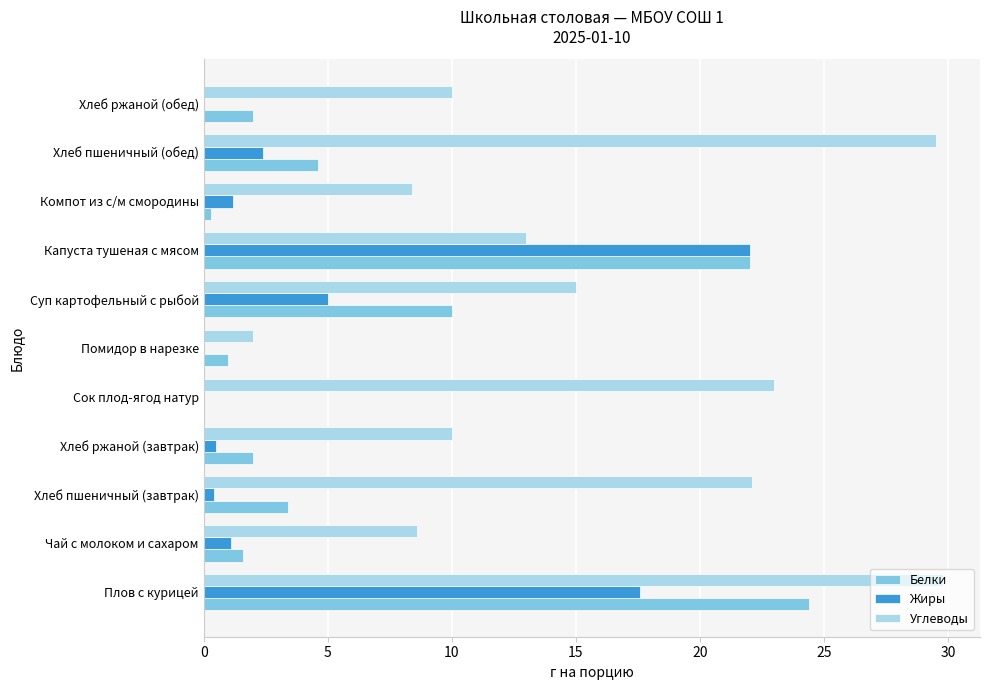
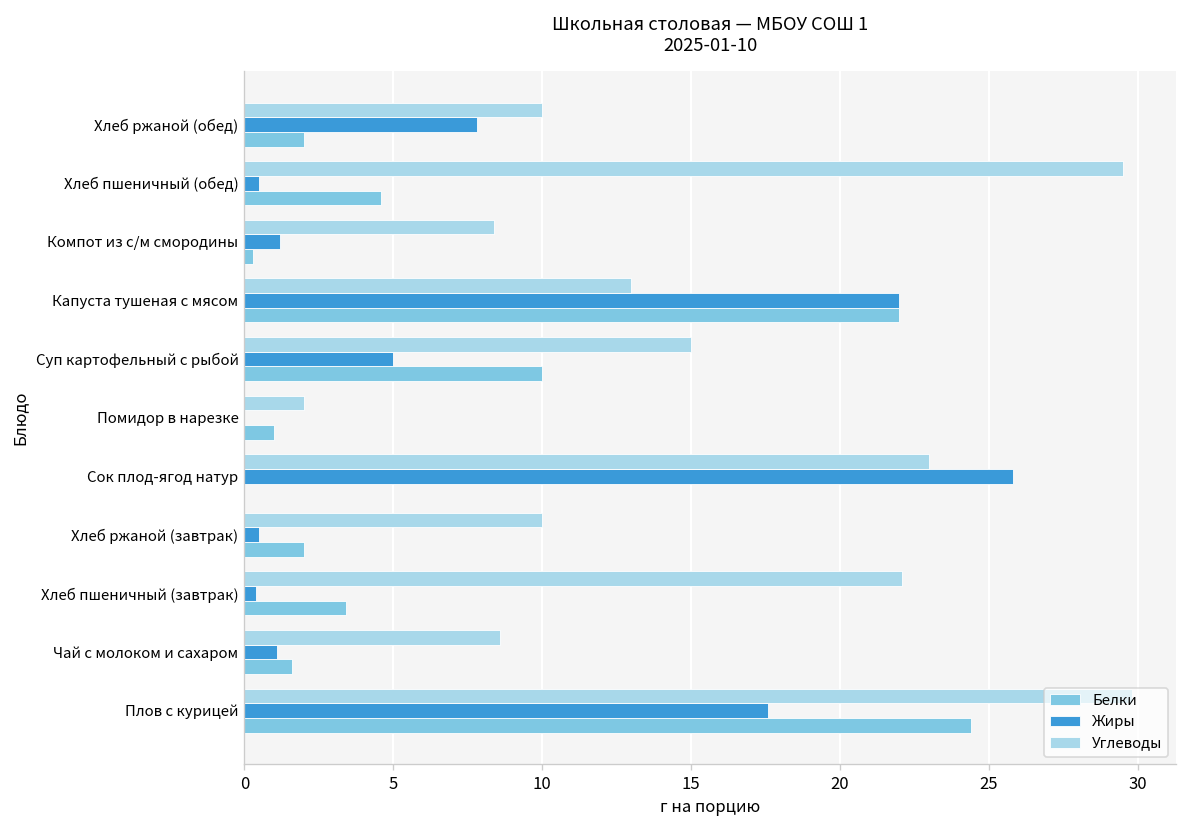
Жиры, Хлеб ржаной (обед): 0.0 -> 7.8
Жиры, Хлеб пшеничный (обед): 2.4 -> 0.5
Жиры, Сок плод-ягод натур: 0.0 -> 25.8
